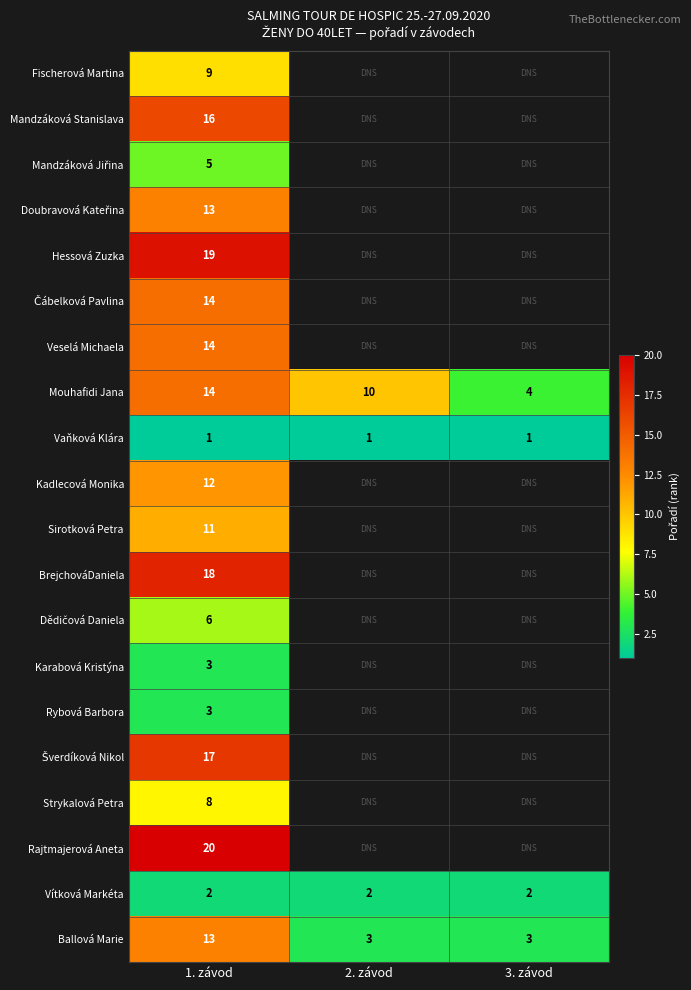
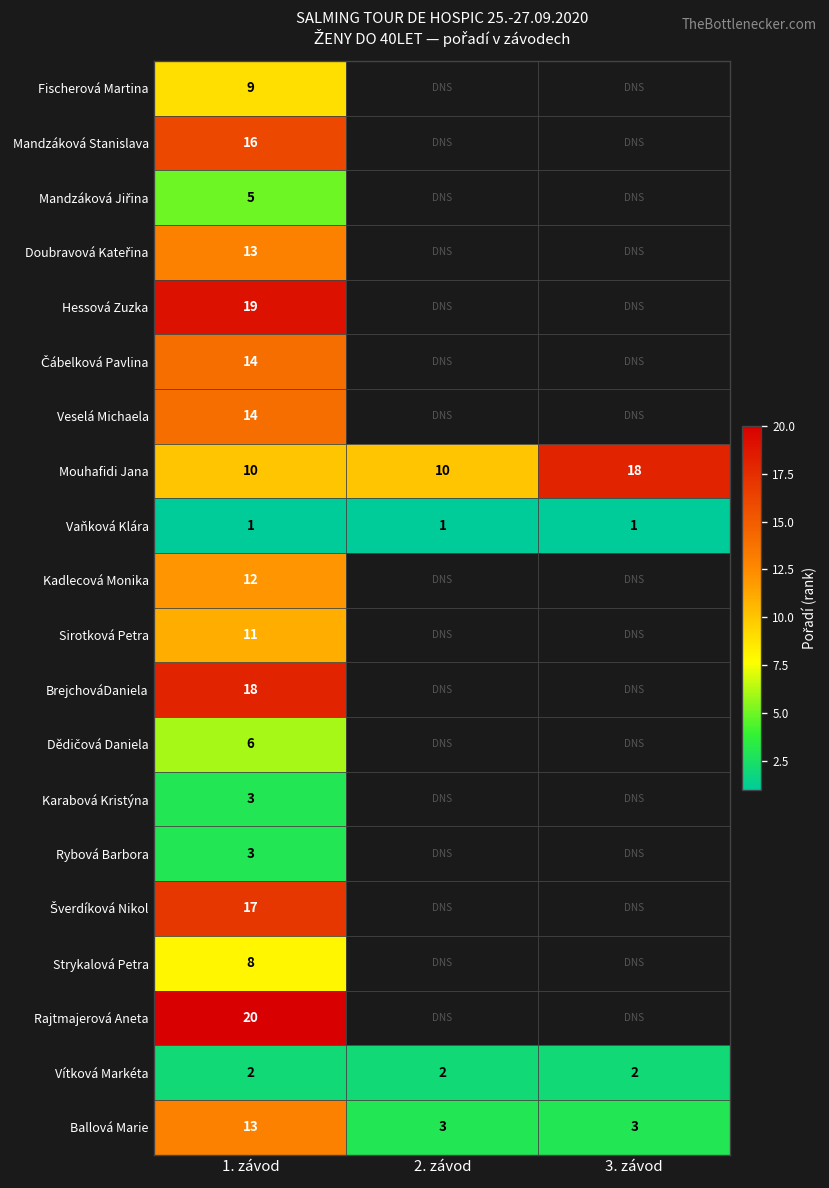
Mouhafidi Jana, 1. závod: 14 -> 10
Mouhafidi Jana, 3. závod: 4 -> 18
